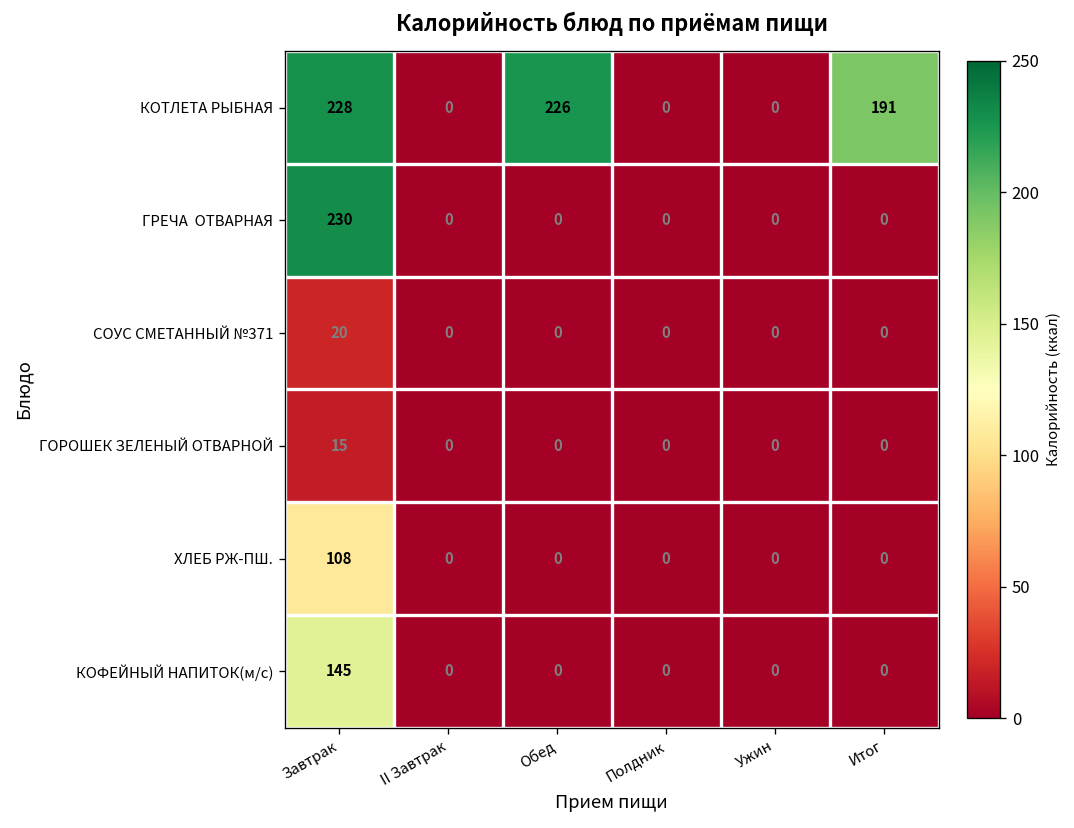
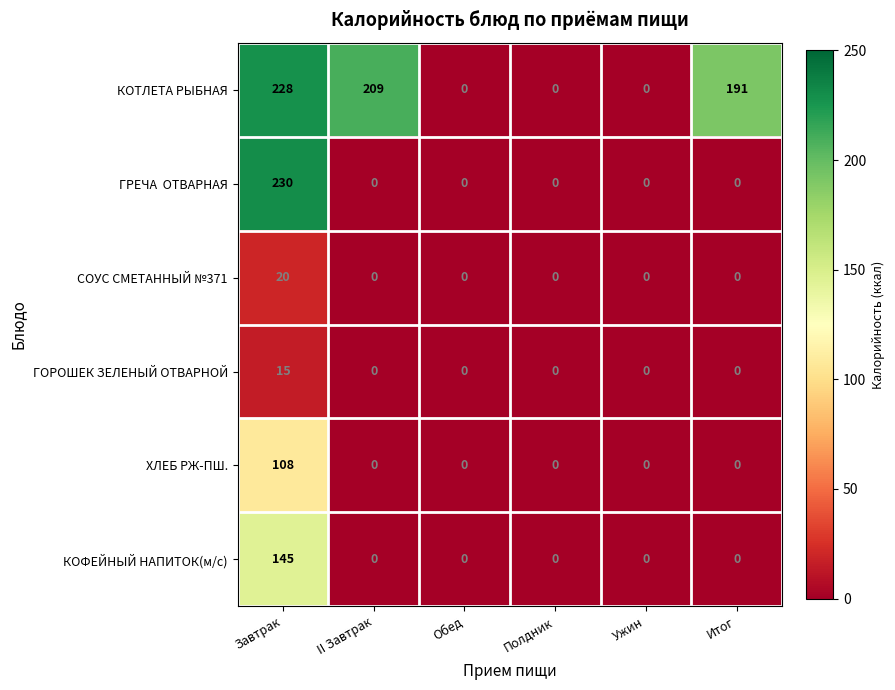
КОТЛЕТА РЫБНАЯ, II Завтрак: 0 -> 209
КОТЛЕТА РЫБНАЯ, Обед: 226 -> 0
